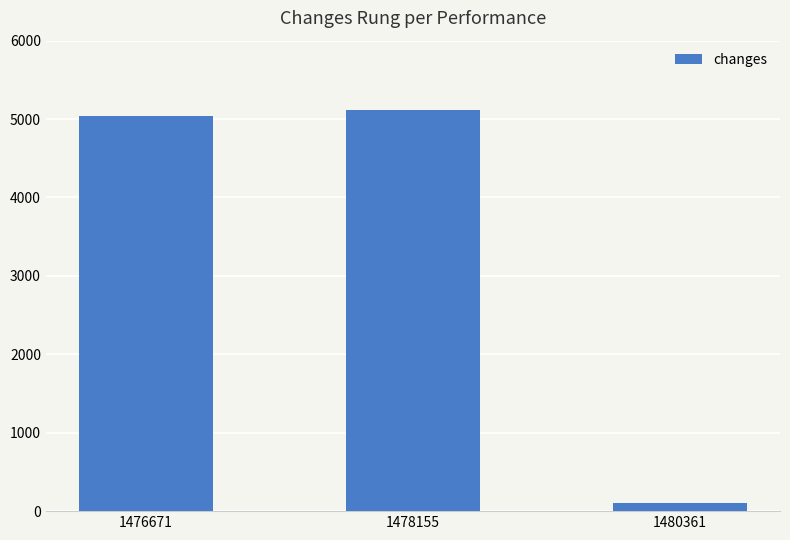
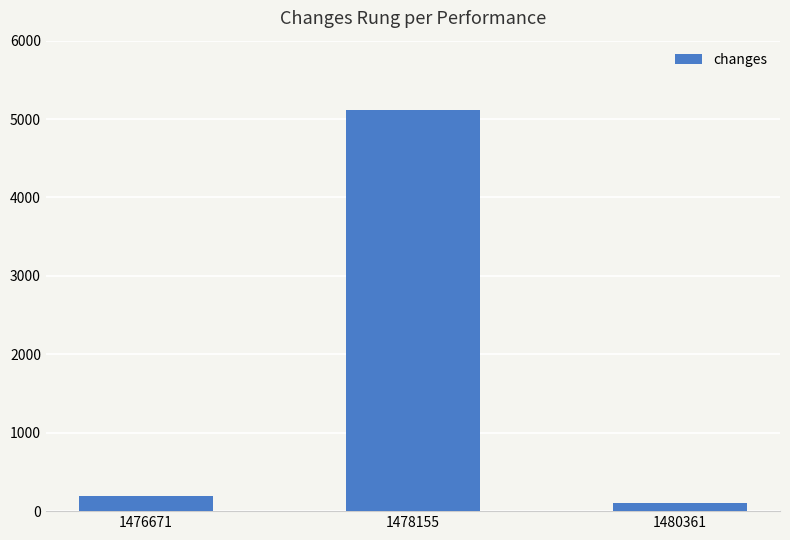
1476671: 5000 -> 200
